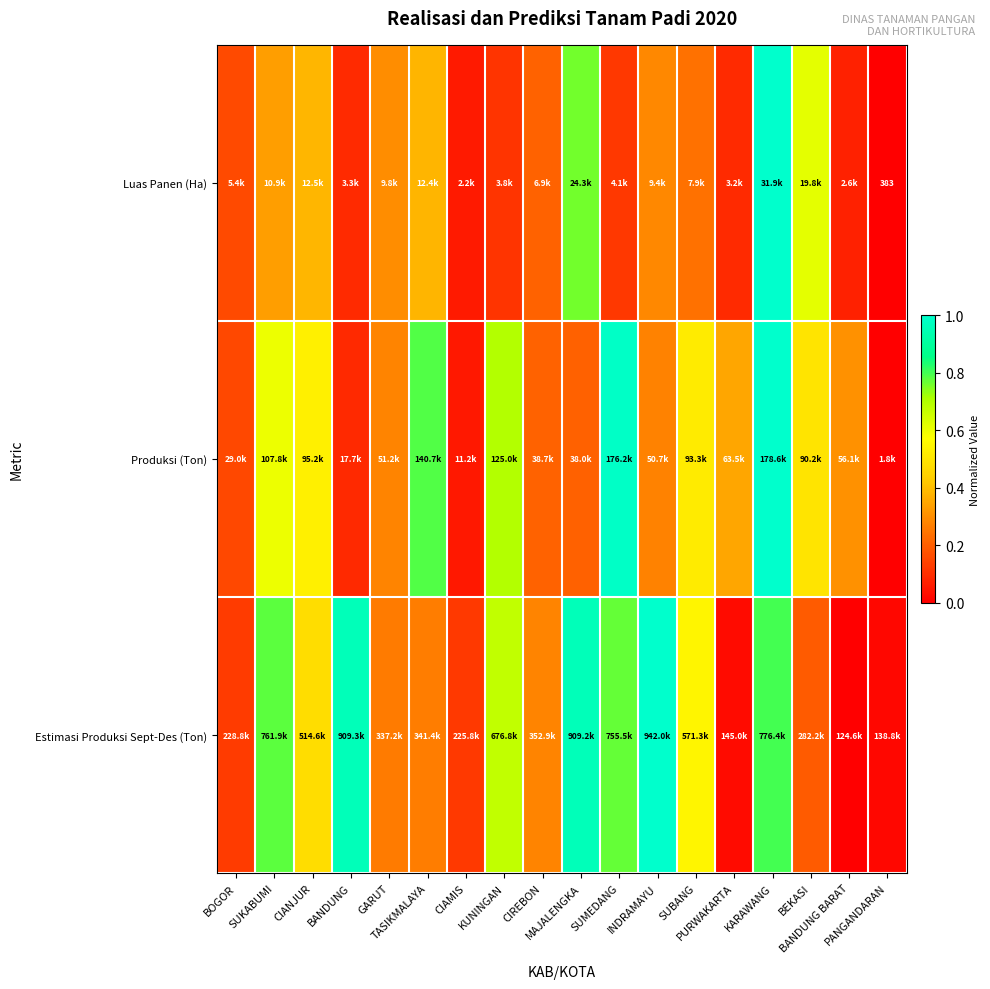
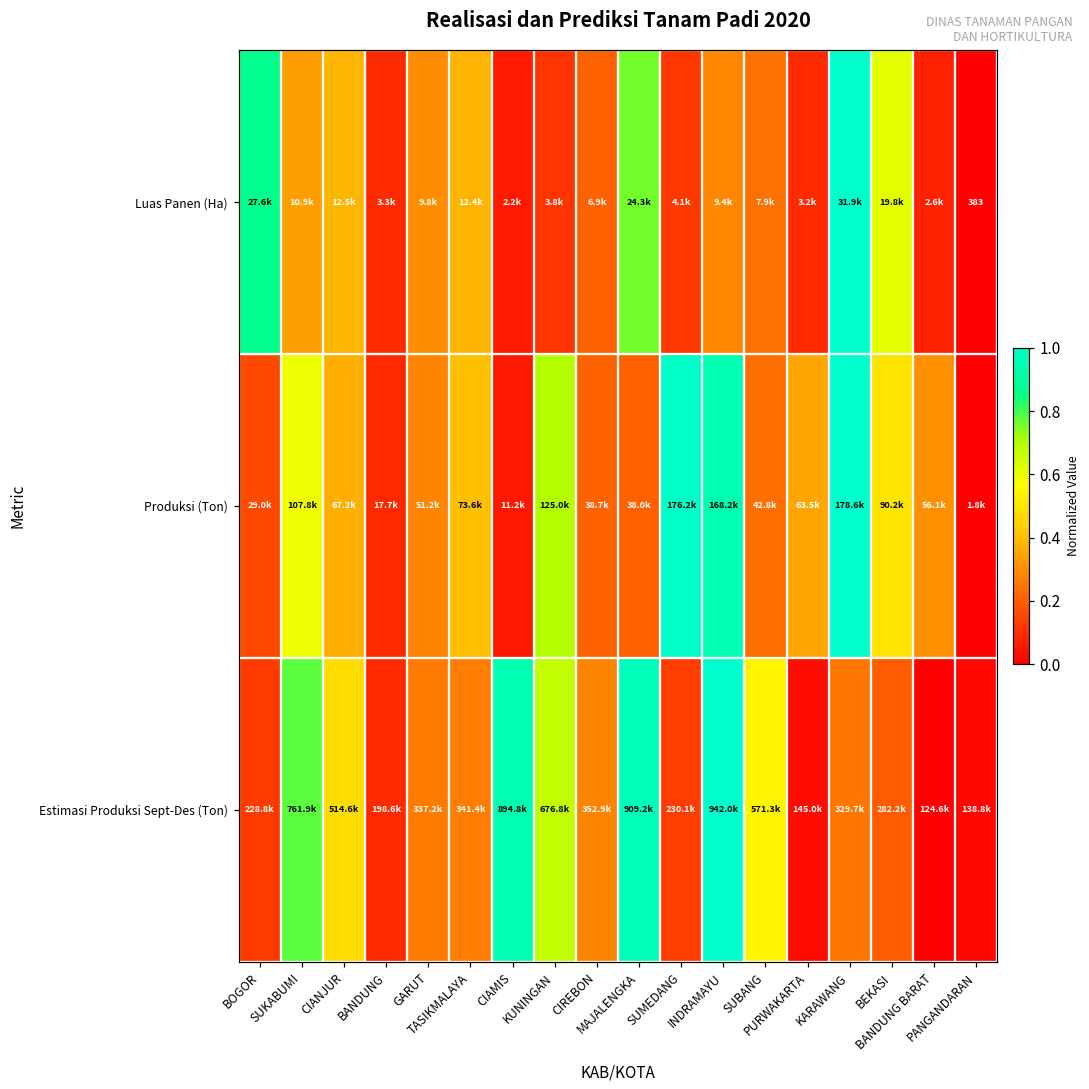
Luas Panen (Ha), BOGOR: 5.4k -> 27.6k
Produksi (Ton), CIANJUR: 95.2k -> 67.2k
Produksi (Ton), TASIKMALAYA: 140.7k -> 73.6k
Produksi (Ton), INDRAMAYU: 50.7k -> 168.2k
Produksi (Ton), SUBANG: 93.3k -> 42.8k
Estimasi Produksi Sept-Des (Ton), BANDUNG: 909.3k -> 198.6k
Estimasi Produksi Sept-Des (Ton), CIAMIS: 225.8k -> 894.8k
Estimasi Produksi Sept-Des (Ton), SUMEDANG: 755.5k -> 230.1k
Estimasi Produksi Sept-Des (Ton), KARAWANG: 776.4k -> 329.7k
